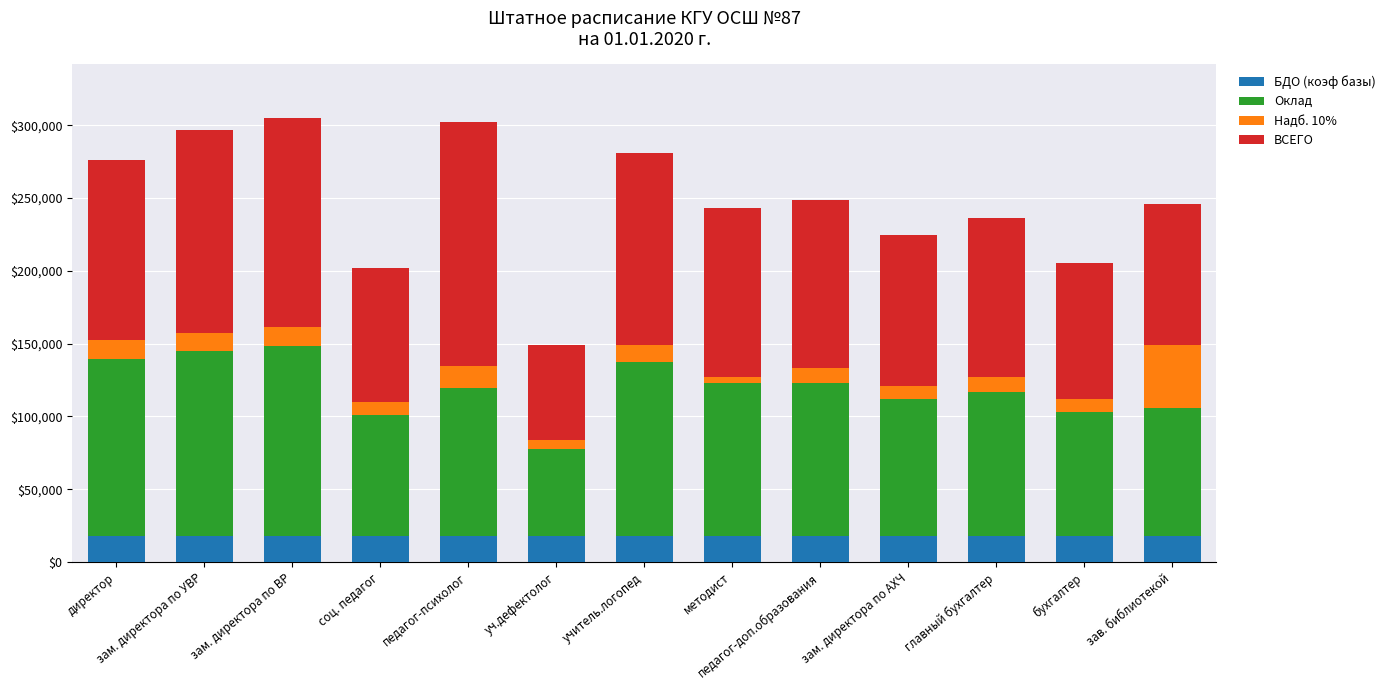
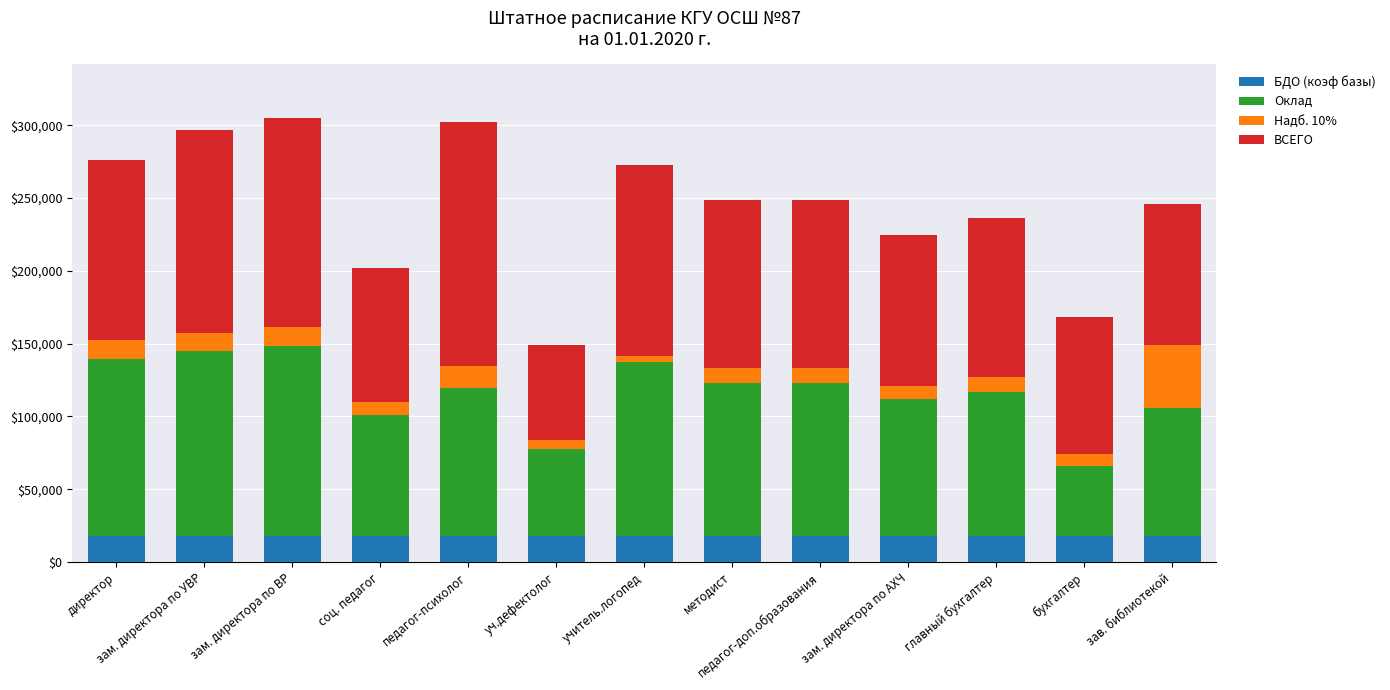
Надб. 10%, учитель.логопед: $12,000 -> $4,000
Надб. 10%, методист: $5,000 -> $11,000
Оклад, бухгалтер: $85,000 -> $48,000
